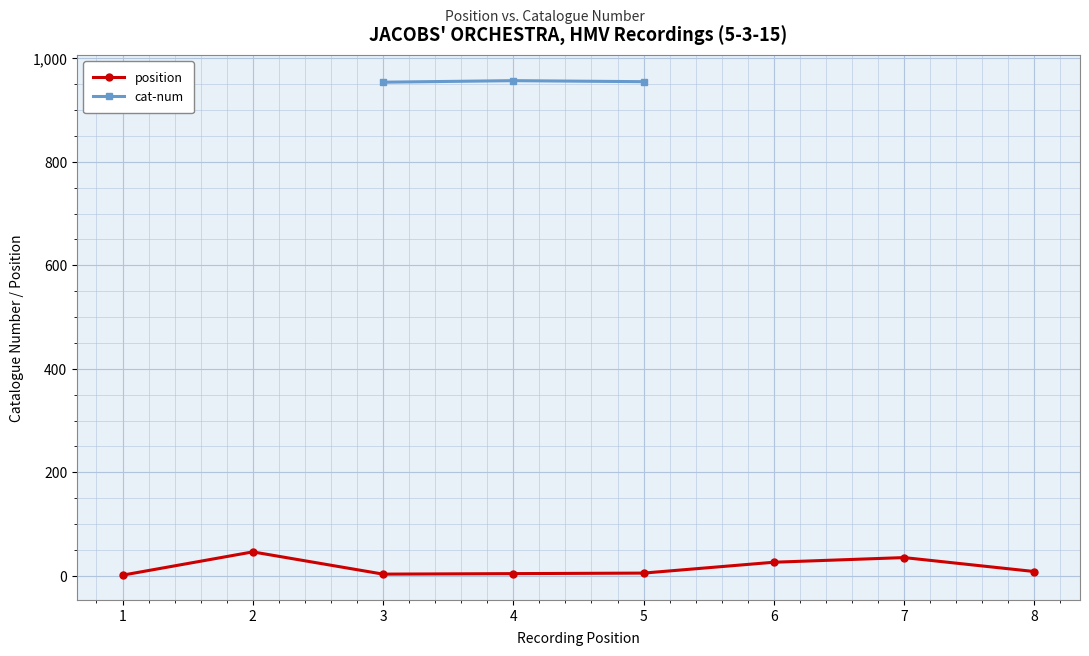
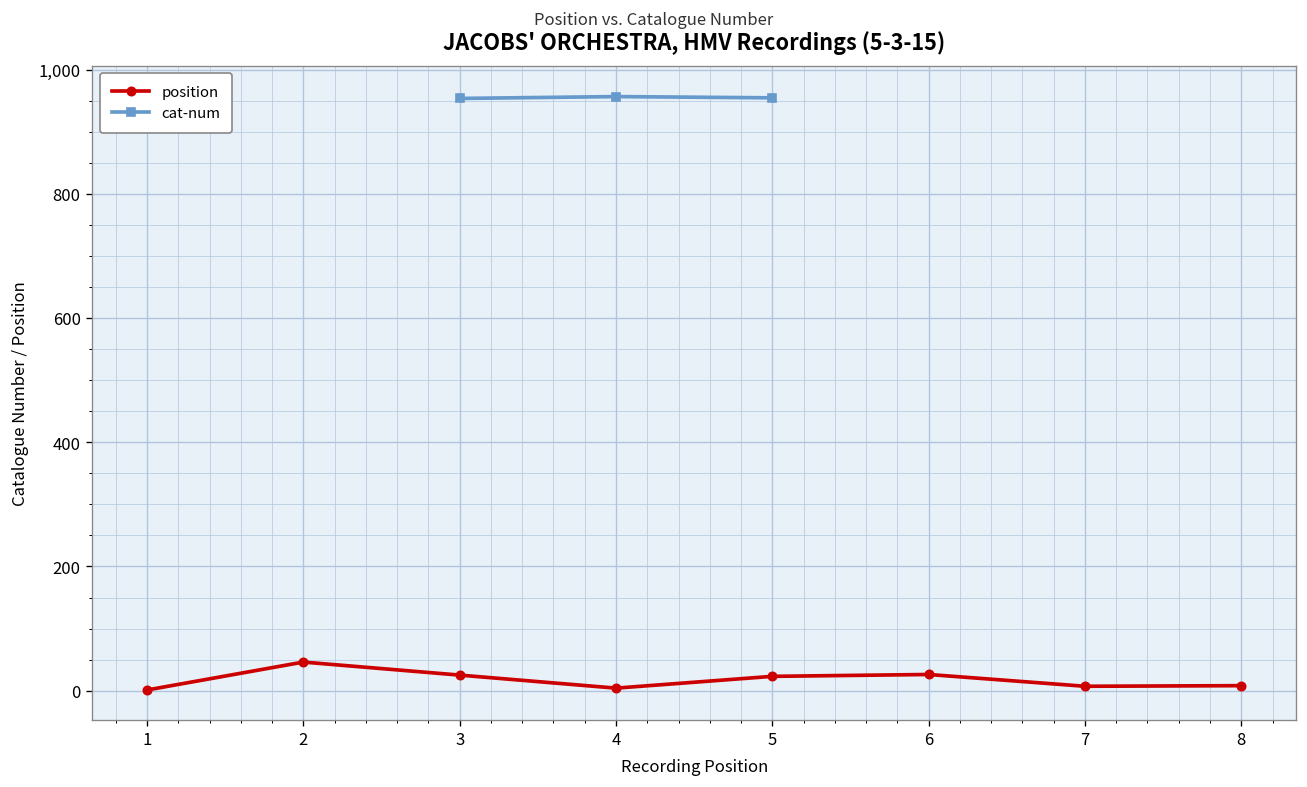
position, 3: 0 -> 30
position, 5: 10 -> 20
position, 7: 40 -> 10
